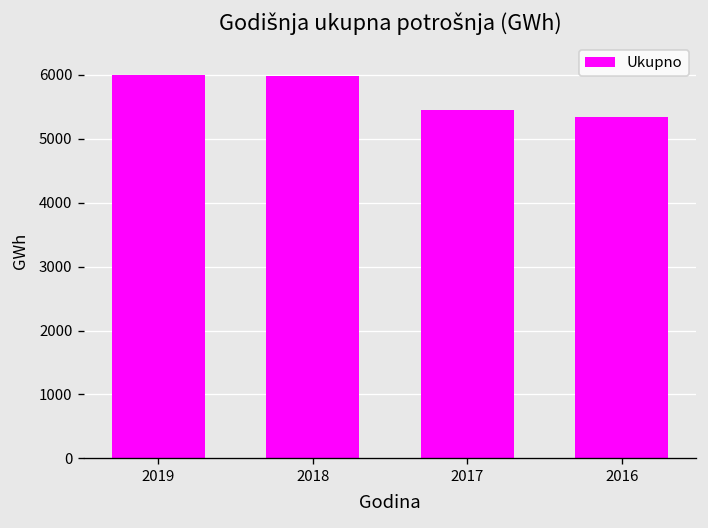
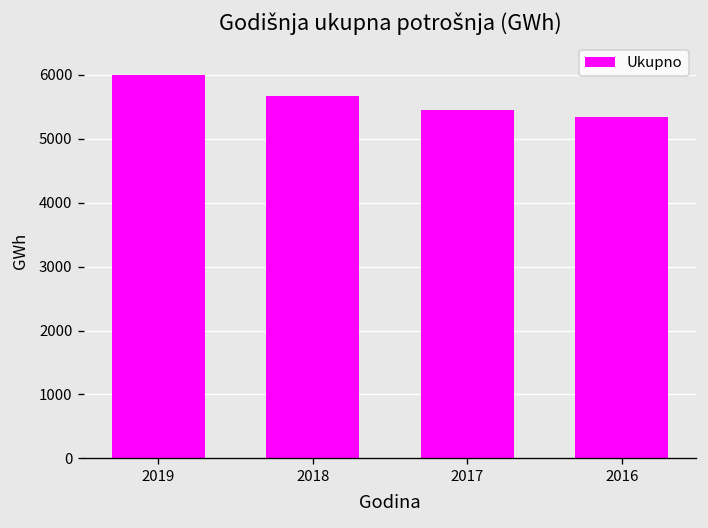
2018: 6000 -> 5700
